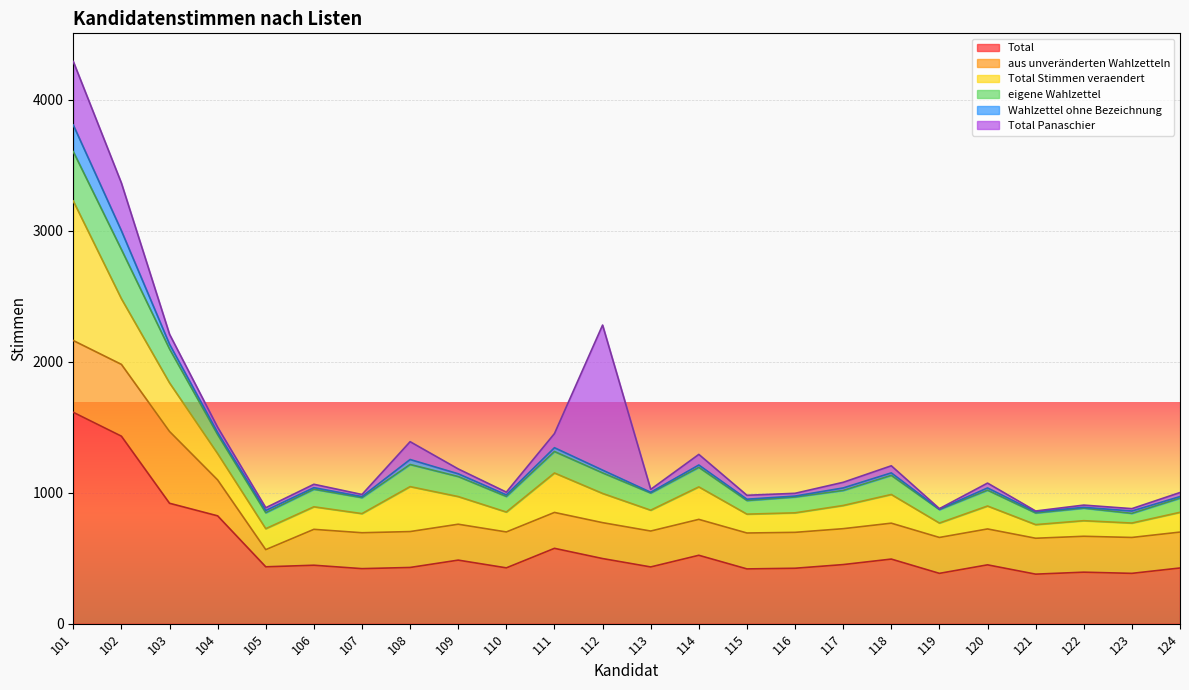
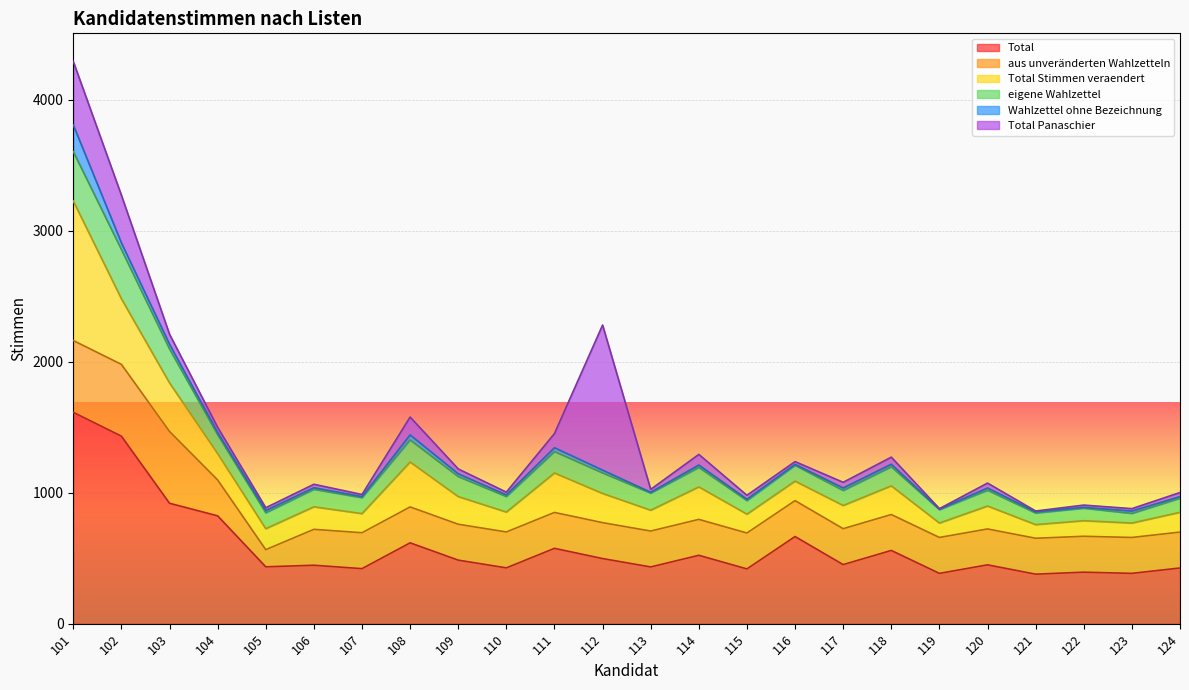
Wahlzettel ohne Bezeichnung, 102: 140 -> 50
Total, 108: 430 -> 620
Total, 116: 420 -> 670
Total, 118: 490 -> 560
